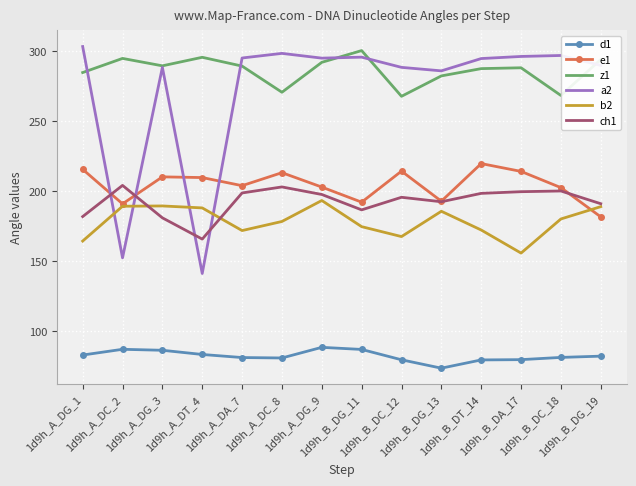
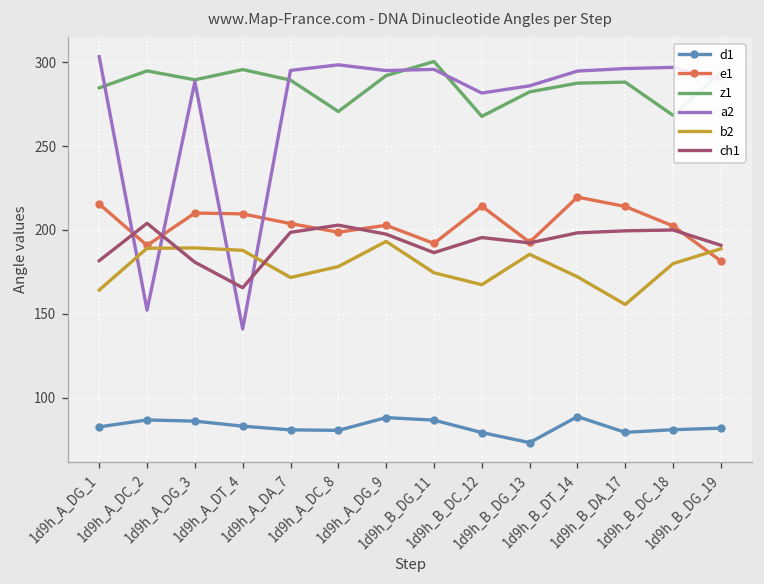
e1, 1d9h_A_DC_8: 213 -> 199
a2, 1d9h_B_DC_12: 288 -> 282
d1, 1d9h_B_DT_14: 79 -> 89
